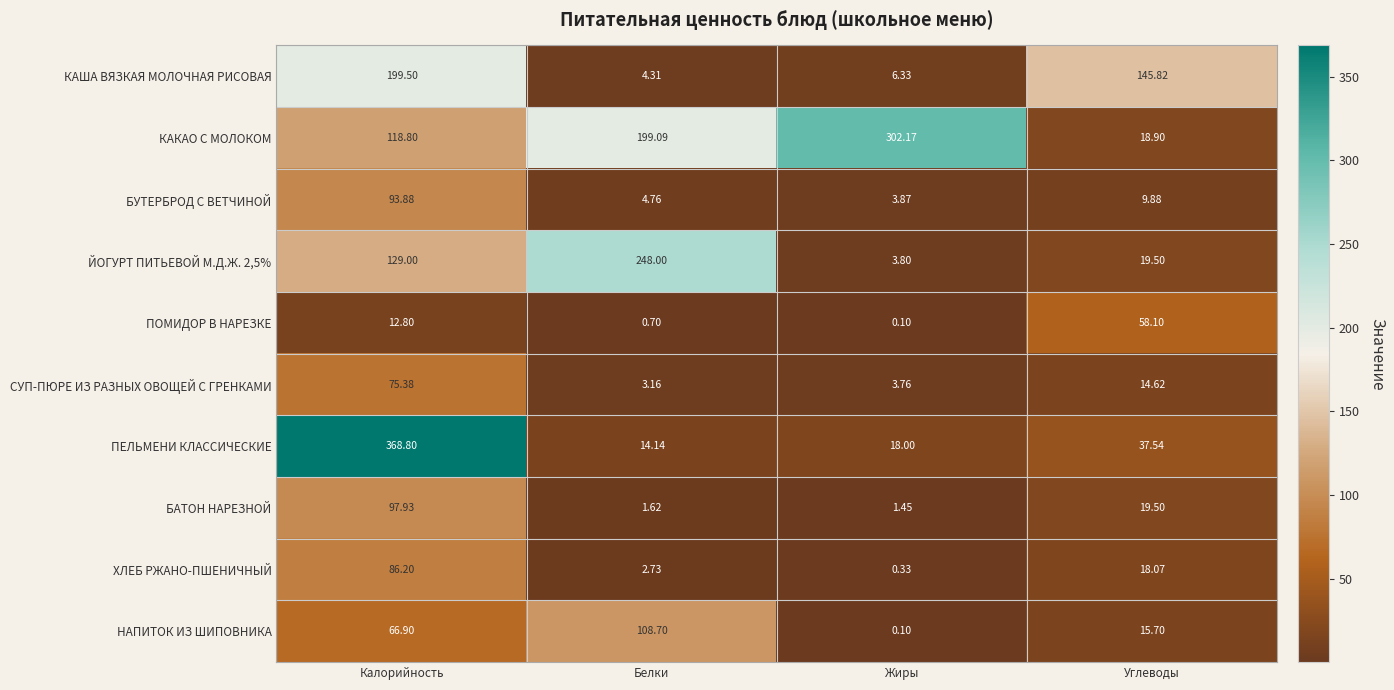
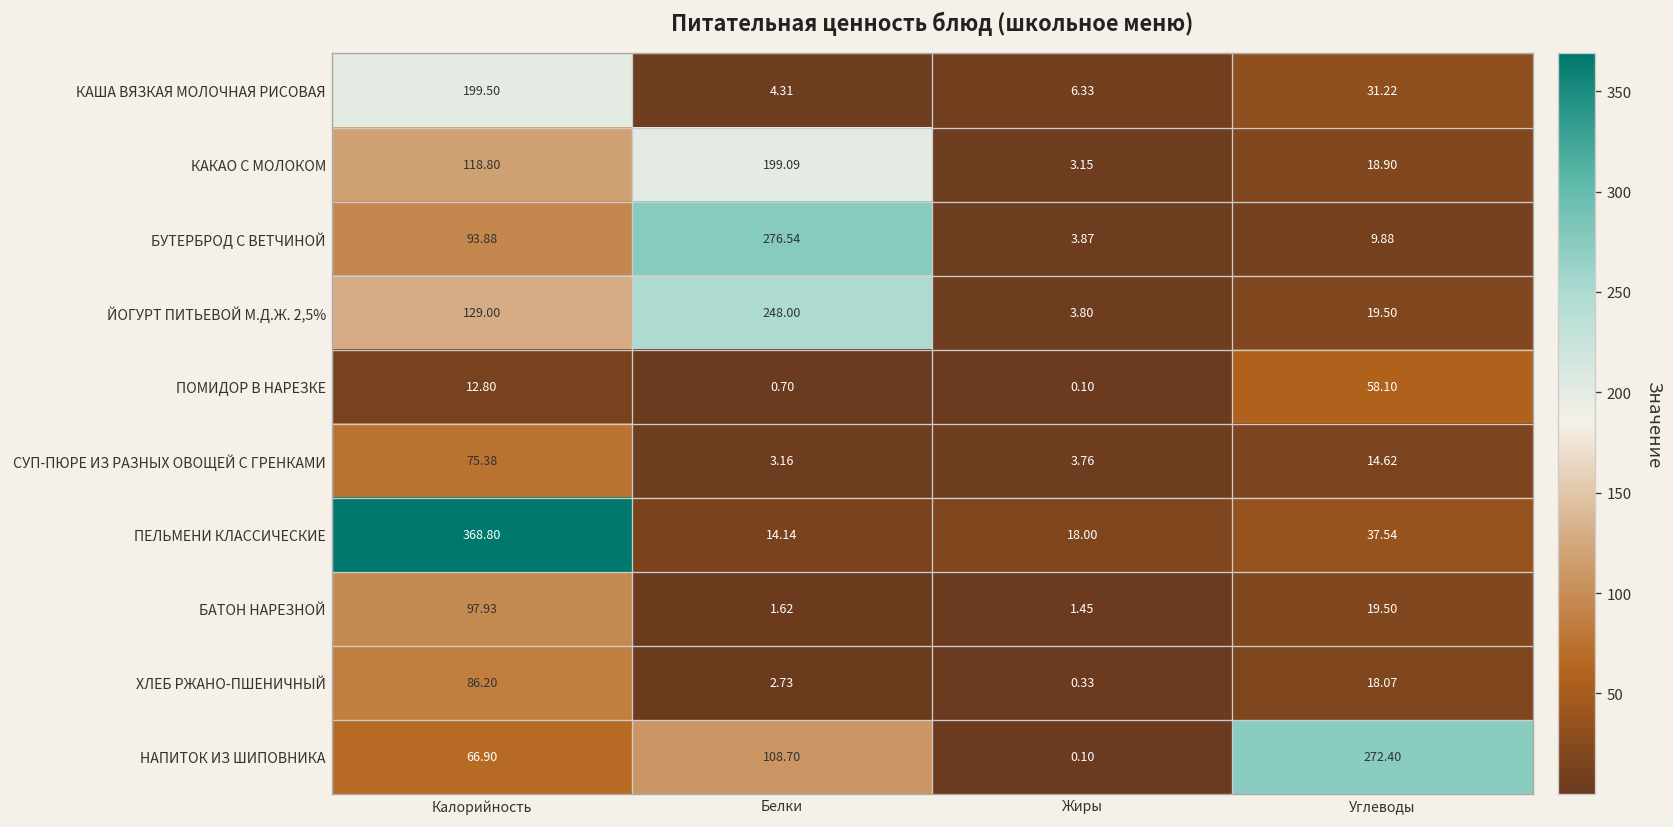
КАША ВЯЗКАЯ МОЛОЧНАЯ РИСОВАЯ, Углеводы: 145.82 -> 31.22
КАКАО С МОЛОКОМ, Жиры: 302.17 -> 3.15
БУТЕРБРОД С ВЕТЧИНОЙ, Белки: 4.76 -> 276.54
НАПИТОК ИЗ ШИПОВНИКА, Углеводы: 15.70 -> 272.40
